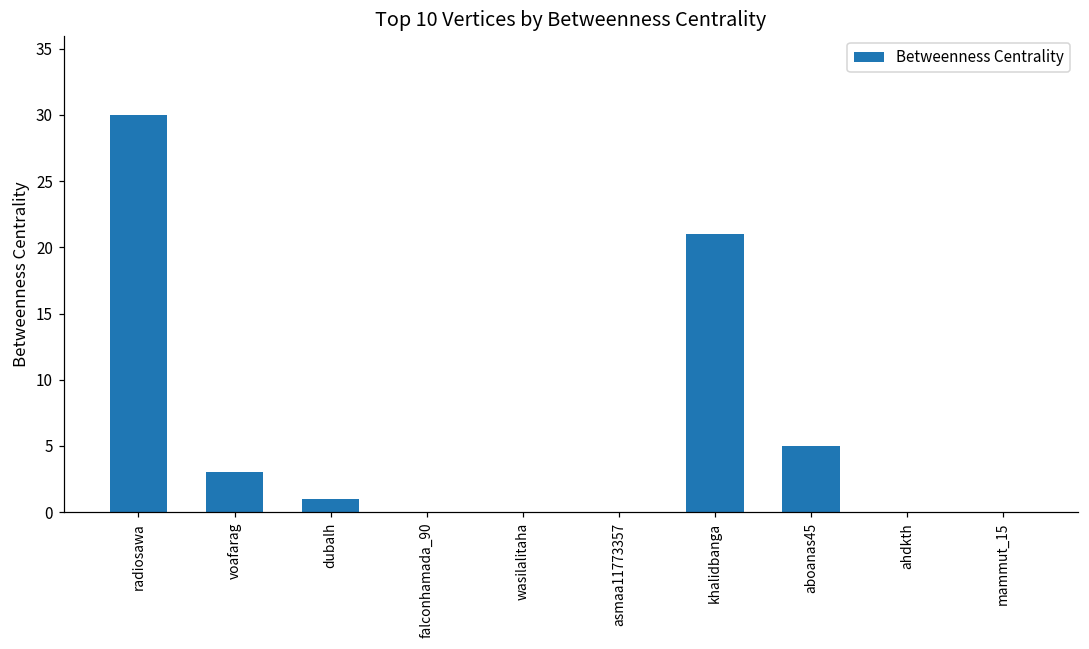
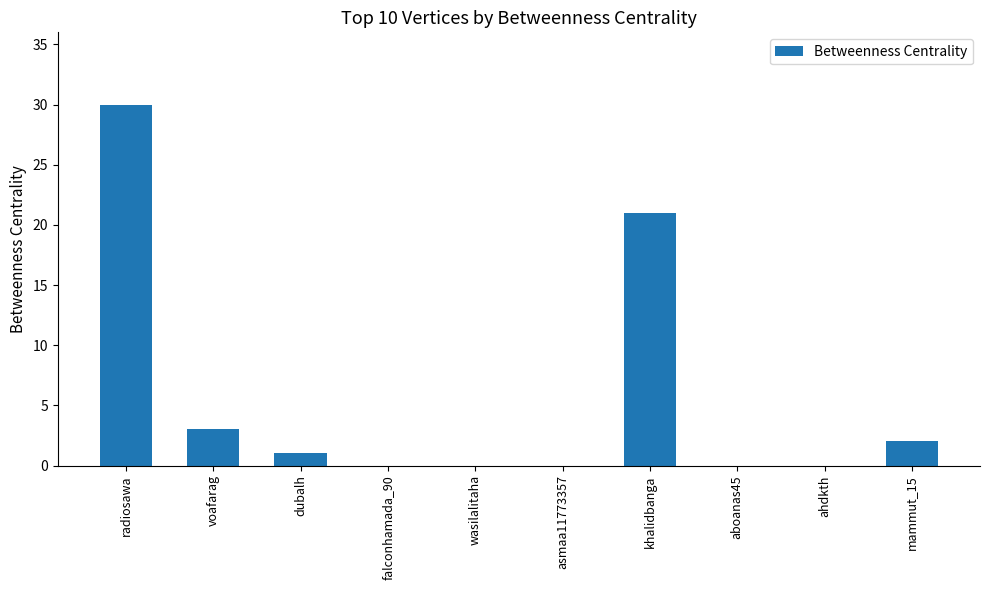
aboanas45: 5 -> 0
mammut_15: 0 -> 2
